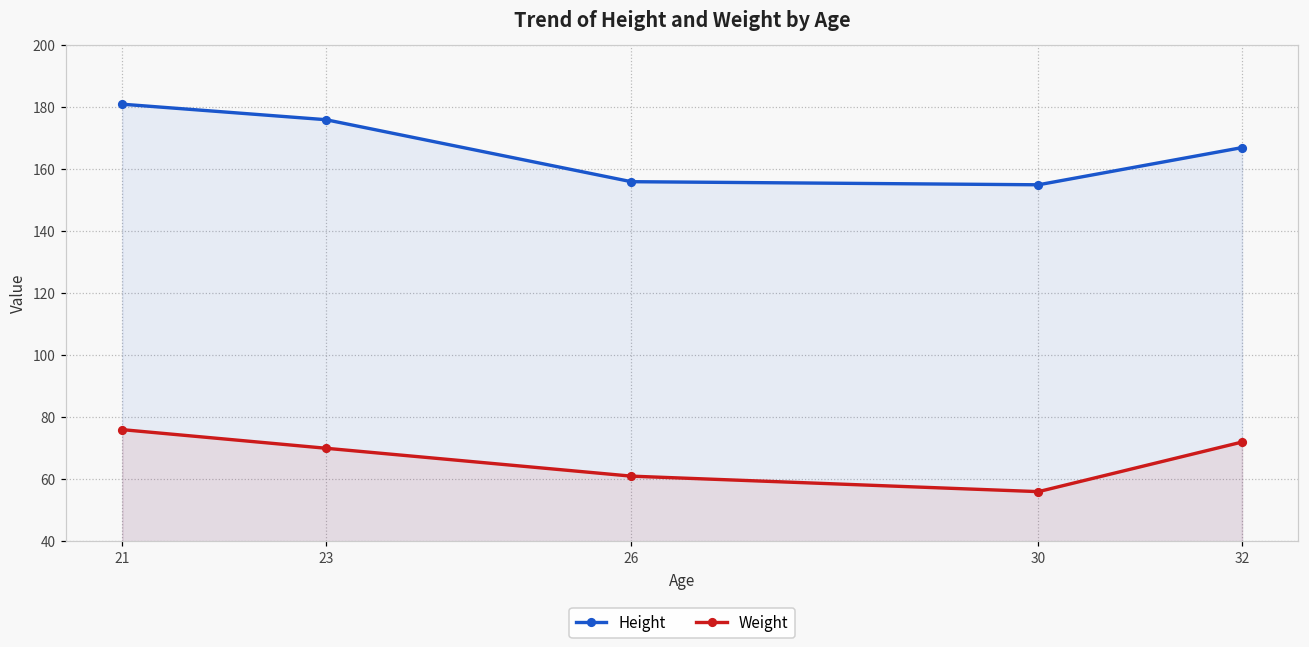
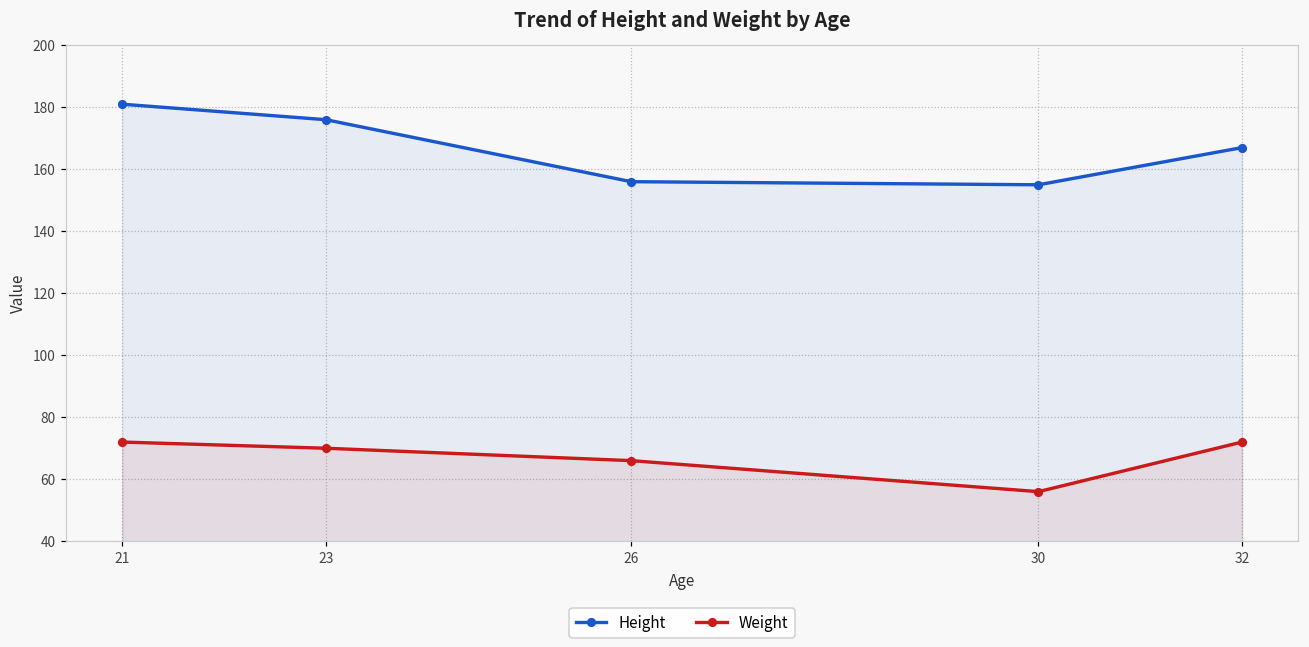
Weight, 21: 76 -> 72
Weight, 26: 61 -> 66
